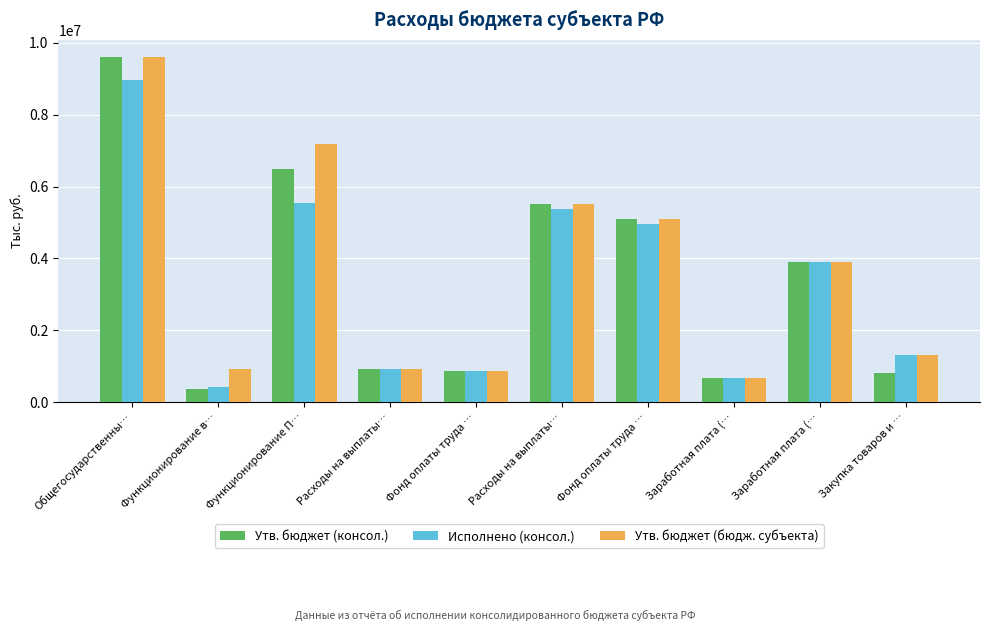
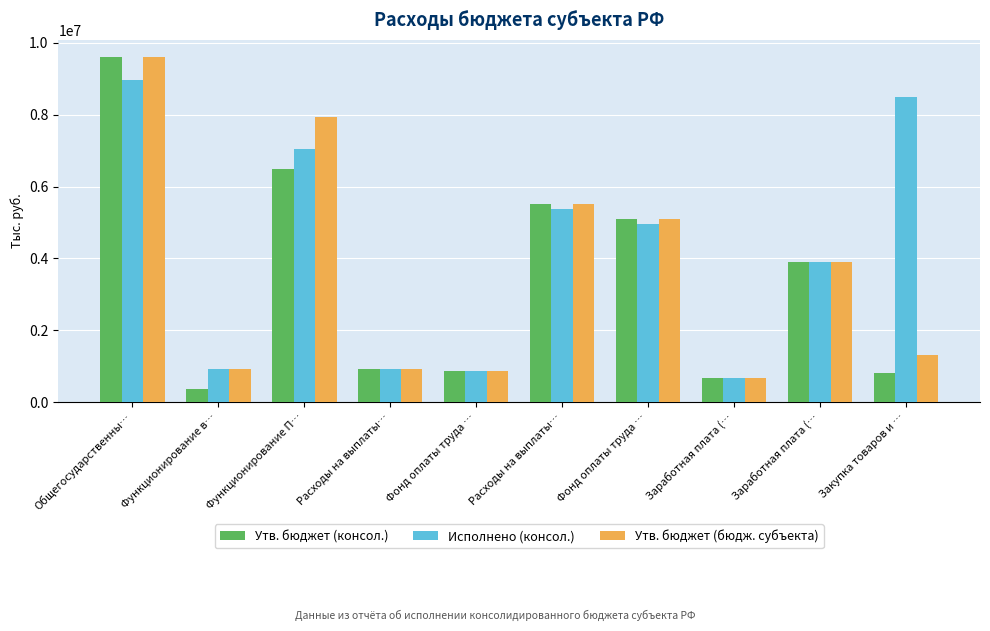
Исполнено (консол.), Функционирование в…: 400000 -> 900000
Исполнено (консол.), Функционирование П…: 5500000 -> 7100000
Утв. бюджет (бюдж. субъекта), Функционирование П…: 7200000 -> 7900000
Исполнено (консол.), Закупка товаров и …: 1300000 -> 8500000
